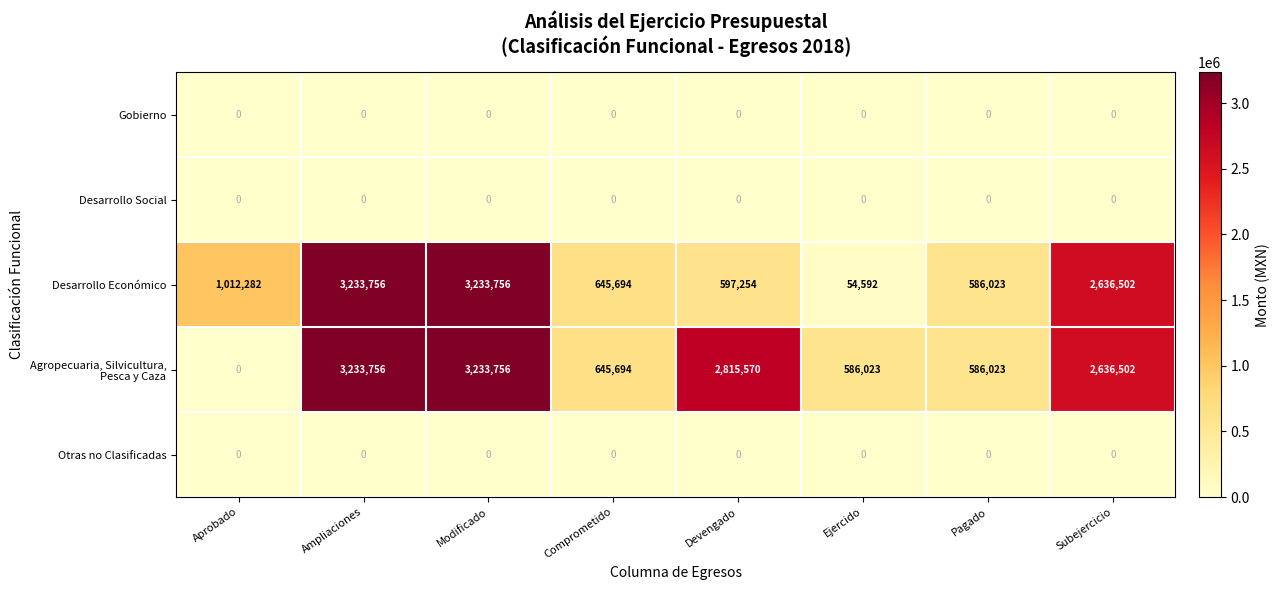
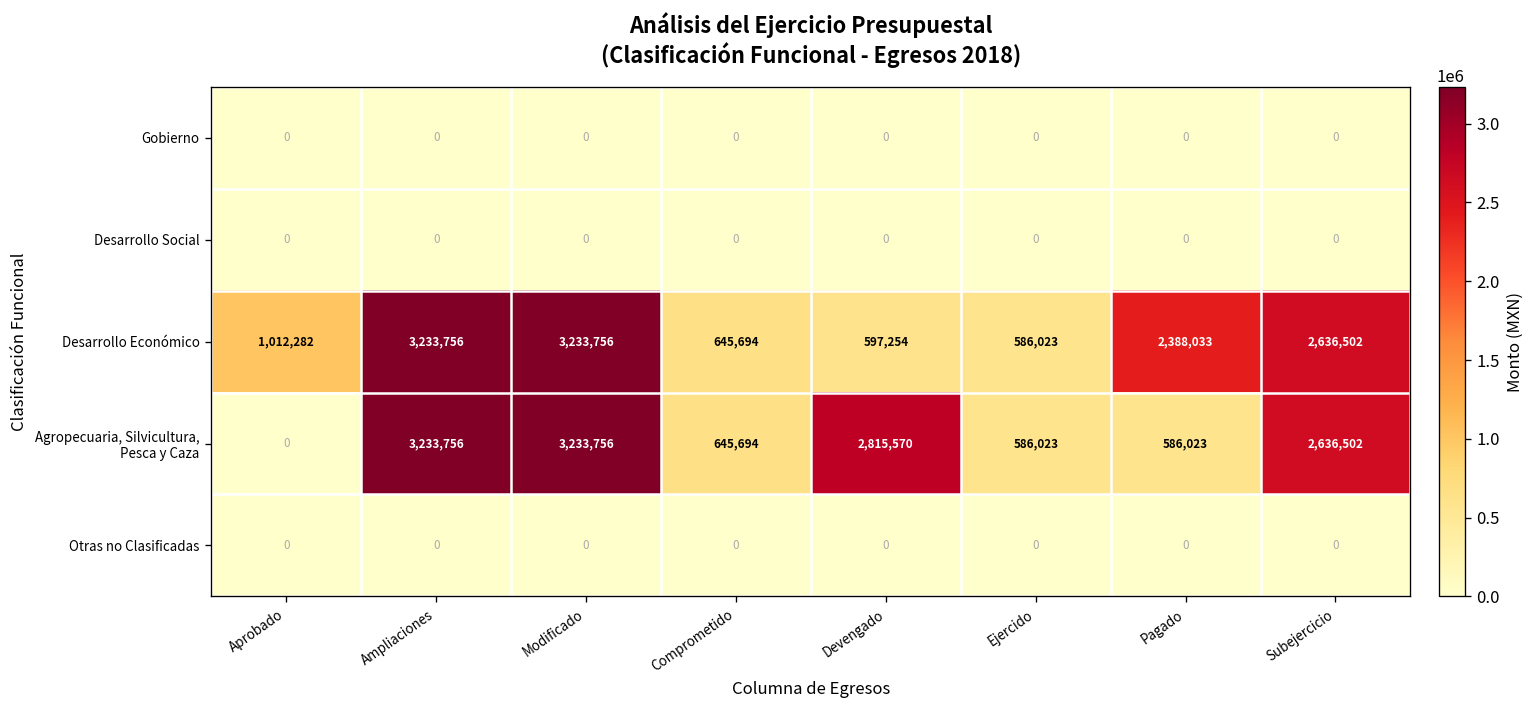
Desarrollo Económico, Ejercido: 54,592 -> 586,023
Desarrollo Económico, Pagado: 586,023 -> 2,388,033
